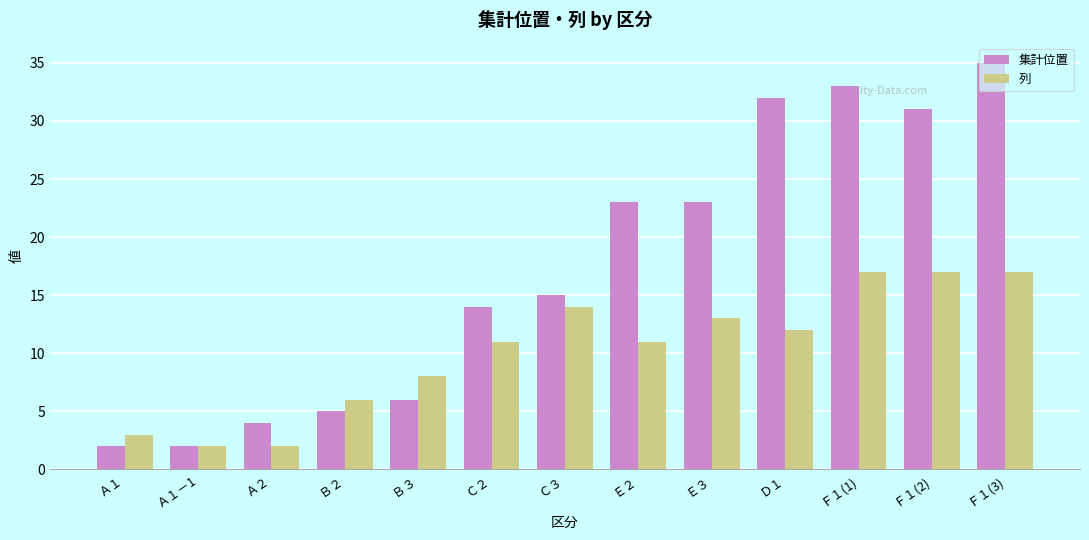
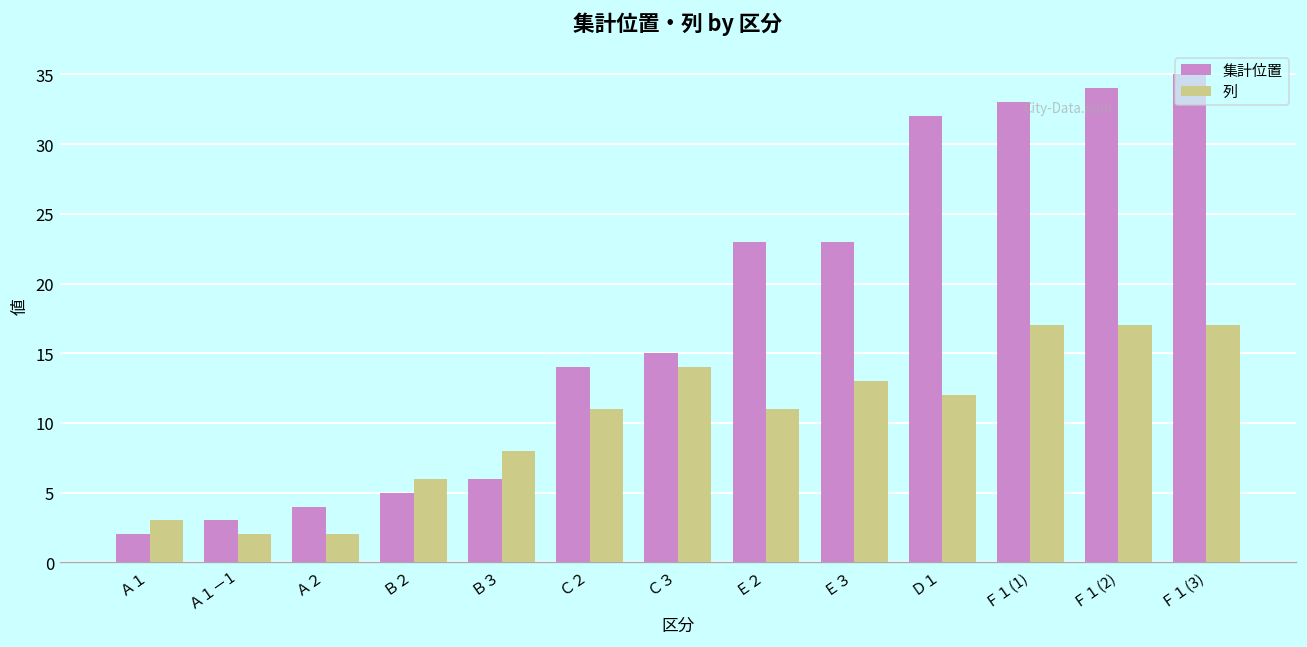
集計位置, Ａ１－1: 2 -> 3
集計位置, Ｆ１(2): 31 -> 34
